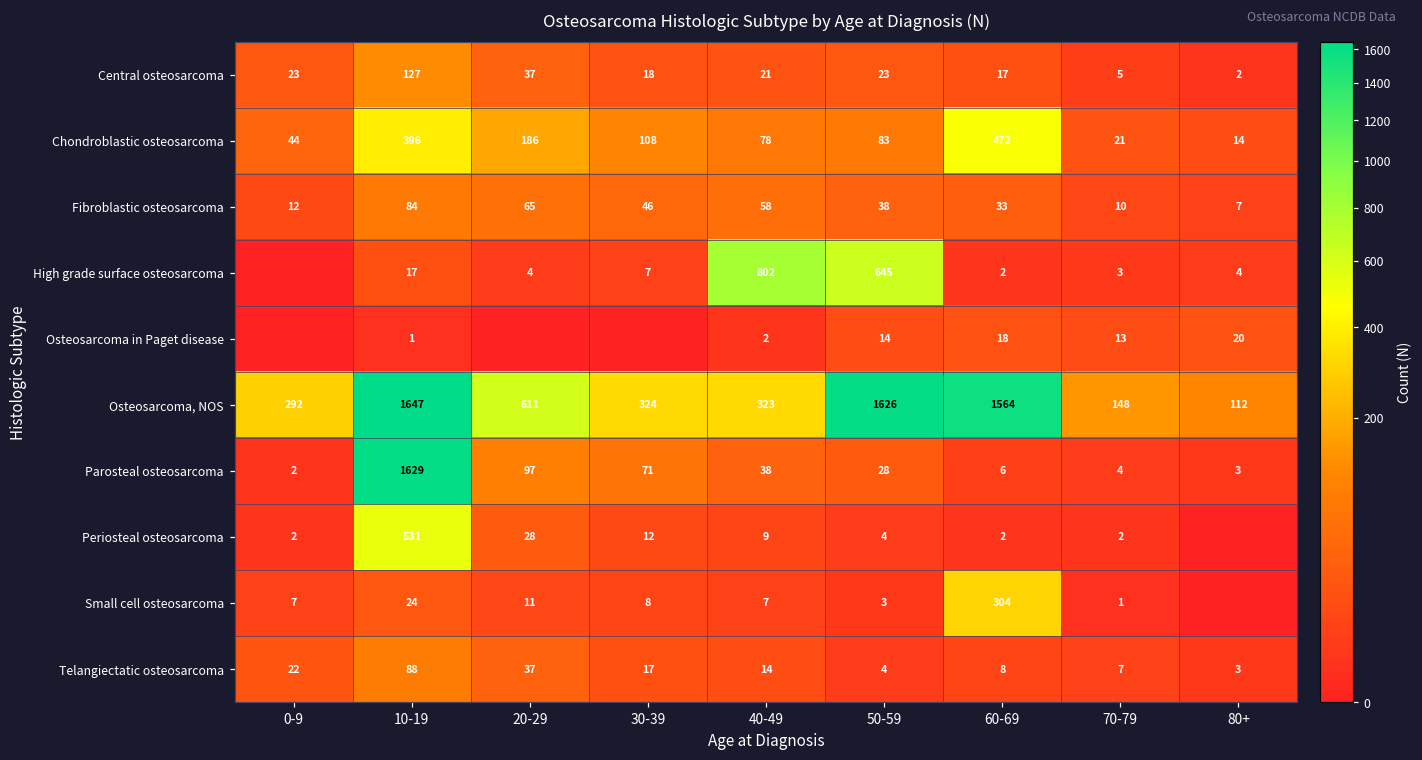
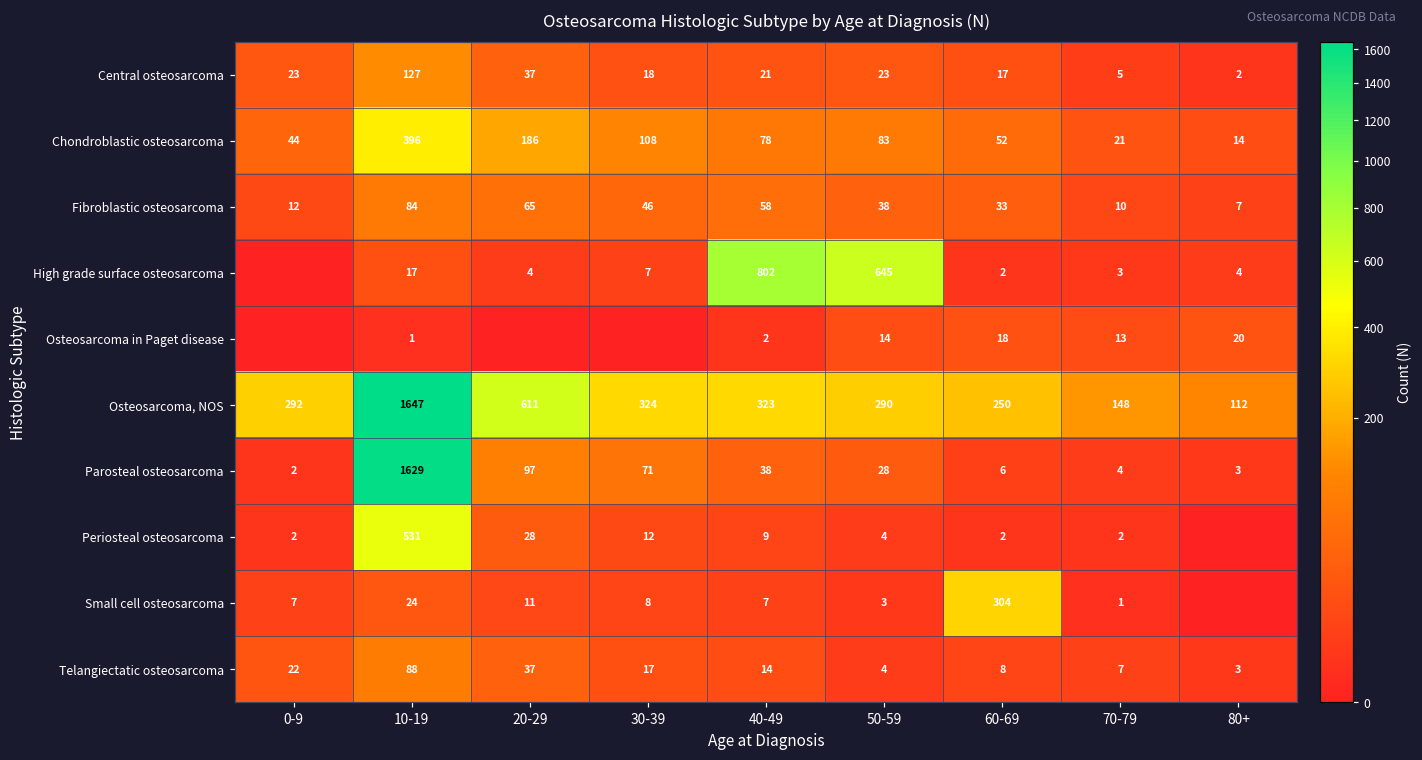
Chondroblastic osteosarcoma, 60-69: 472 -> 52
Osteosarcoma, NOS, 50-59: 1626 -> 290
Osteosarcoma, NOS, 60-69: 1564 -> 250
